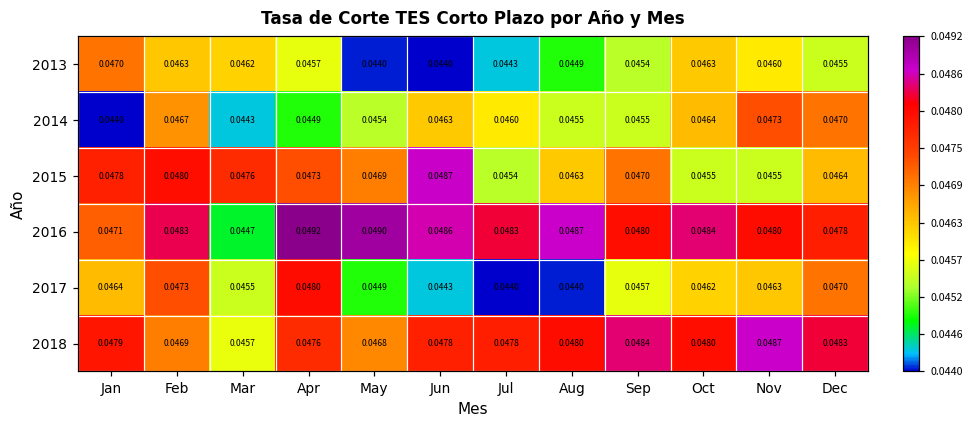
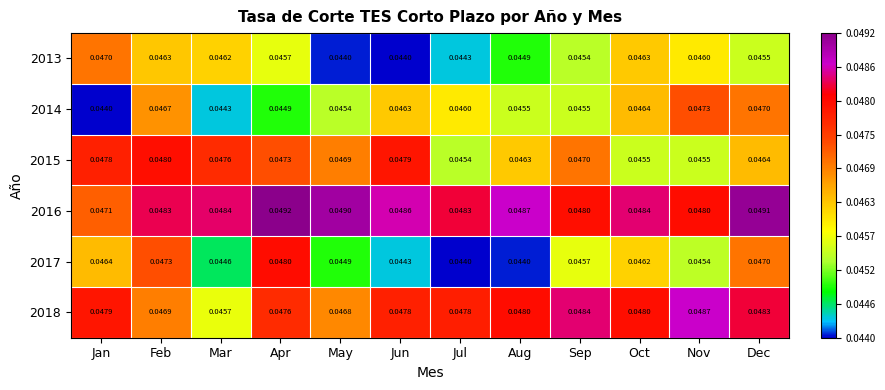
2015, Jun: 0.0487 -> 0.0479
2016, Mar: 0.0447 -> 0.0484
2016, Dec: 0.0478 -> 0.0491
2017, Mar: 0.0455 -> 0.0446
2017, Nov: 0.0463 -> 0.0454
